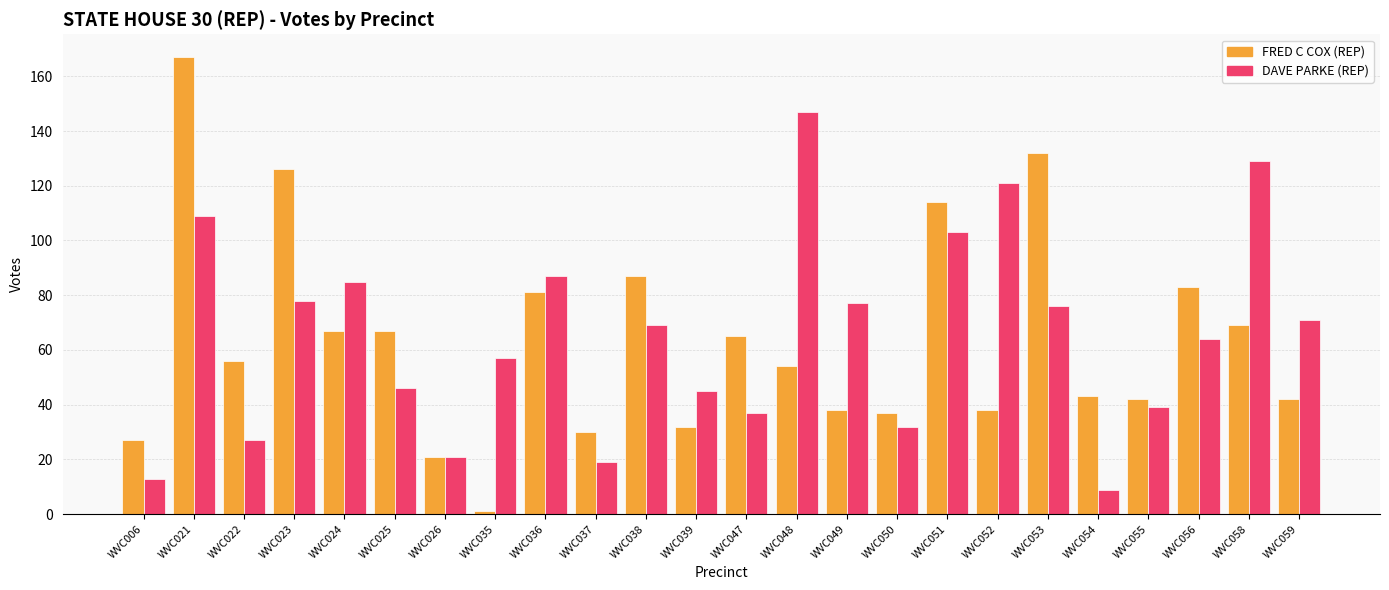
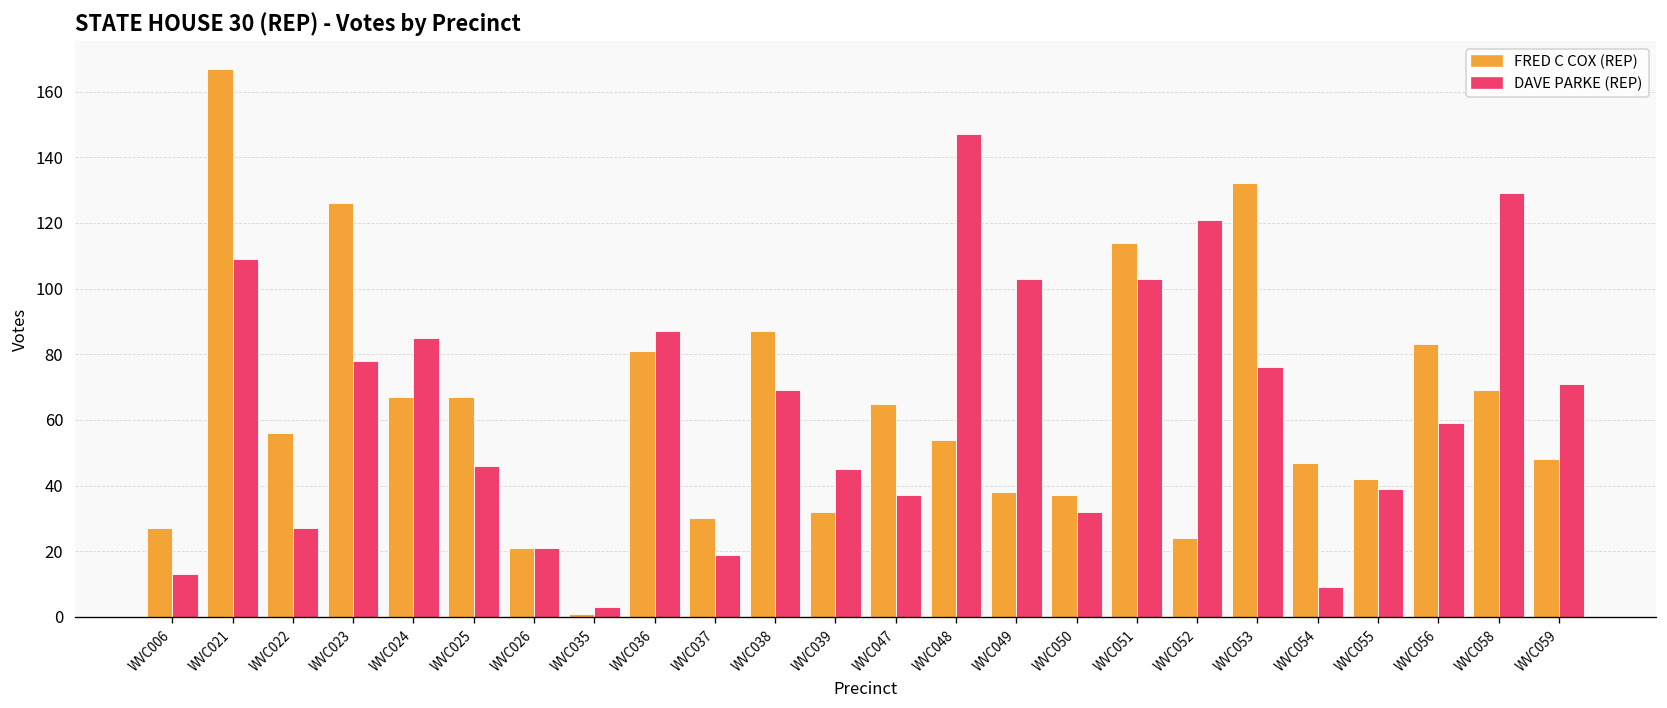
DAVE PARKE (REP), WVC035: 57 -> 3
DAVE PARKE (REP), WVC049: 77 -> 103
FRED C COX (REP), WVC052: 38 -> 24
FRED C COX (REP), WVC054: 43 -> 47
DAVE PARKE (REP), WVC056: 64 -> 59
FRED C COX (REP), WVC059: 42 -> 48
